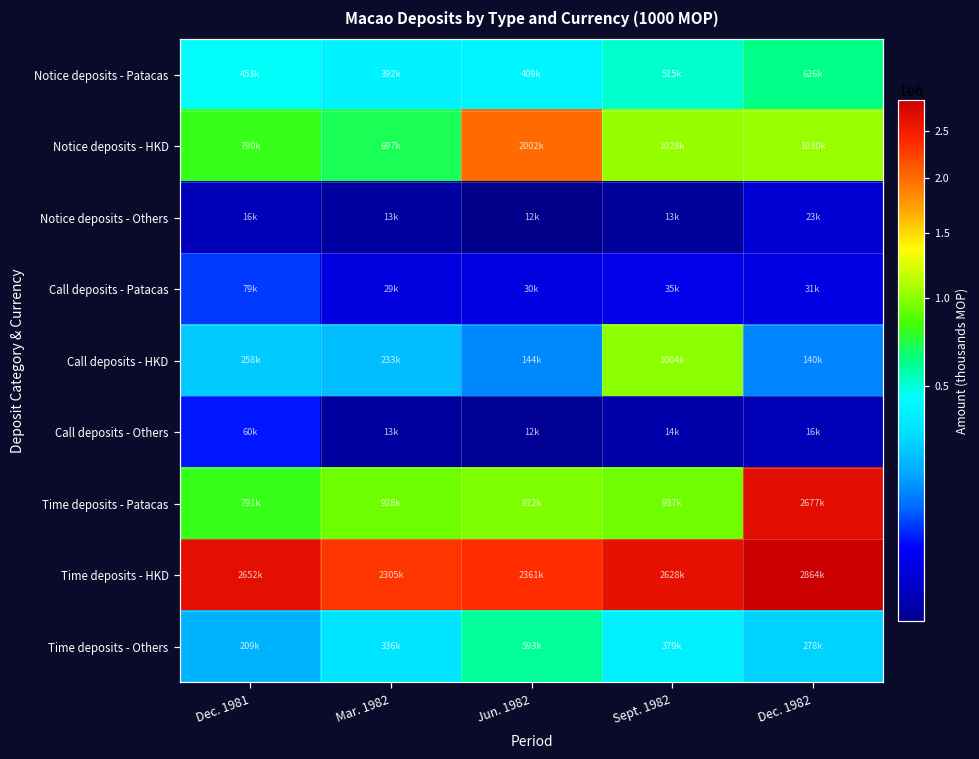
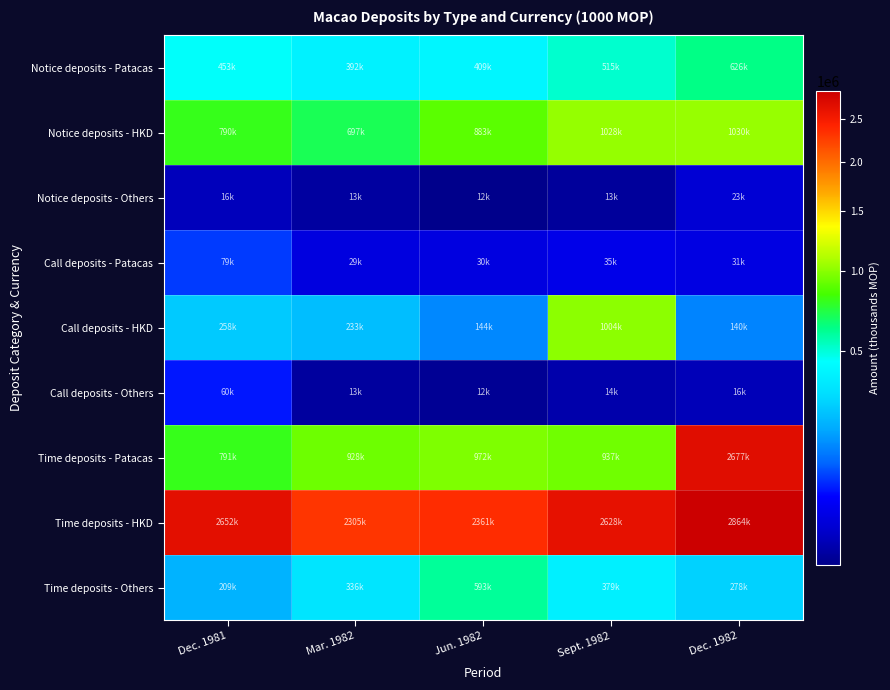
Notice deposits - HKD, Jun. 1982: 2002k -> 883k
